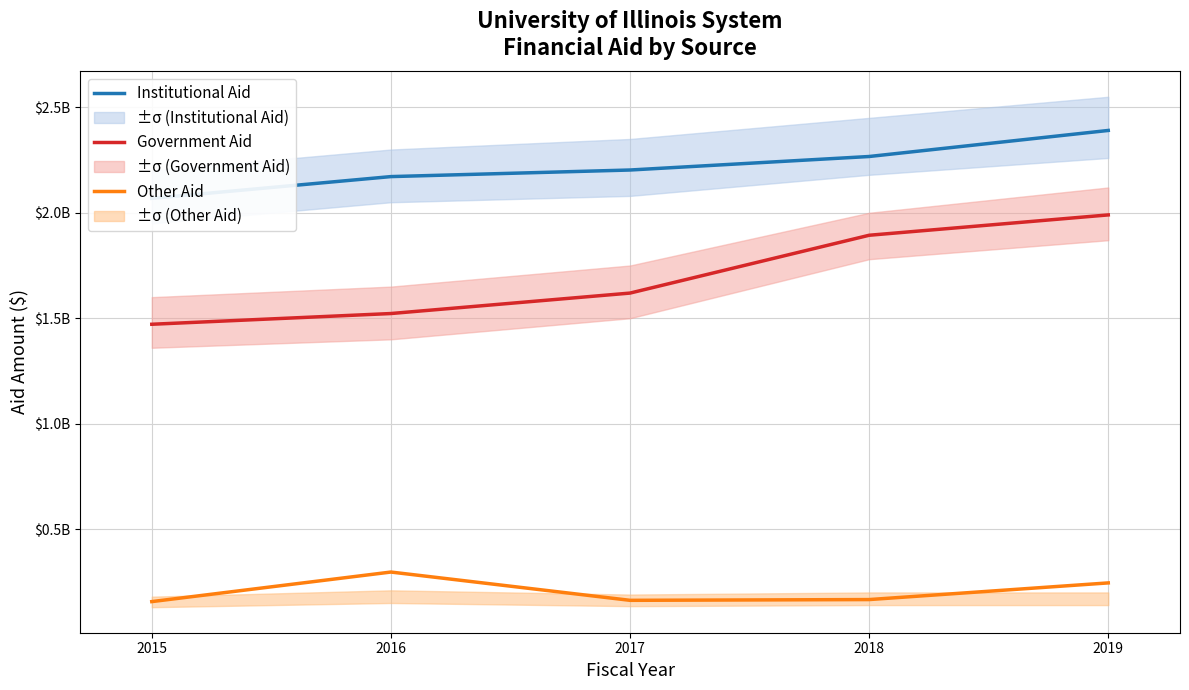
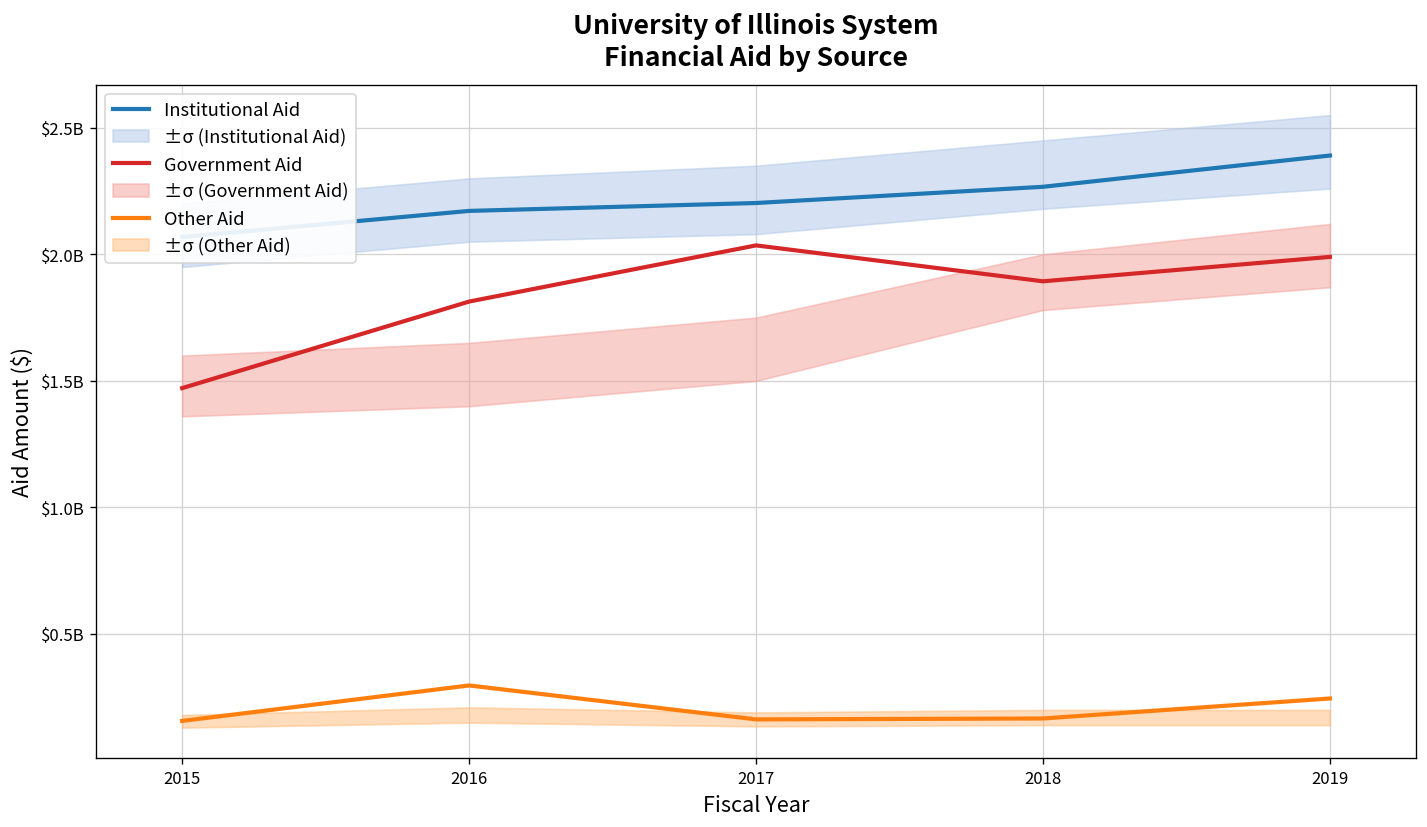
Government Aid, 2016: $1520000000 -> $1810000000
Government Aid, 2017: $1620000000 -> $2040000000
